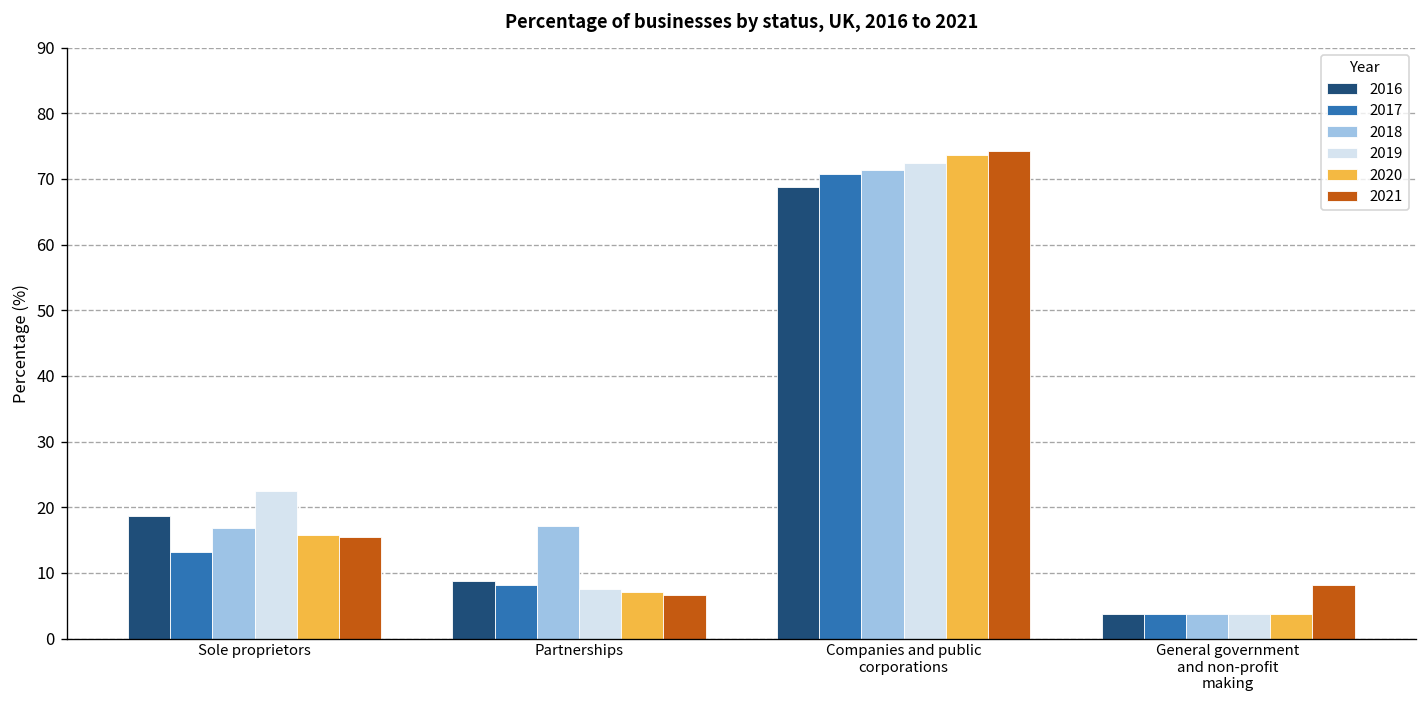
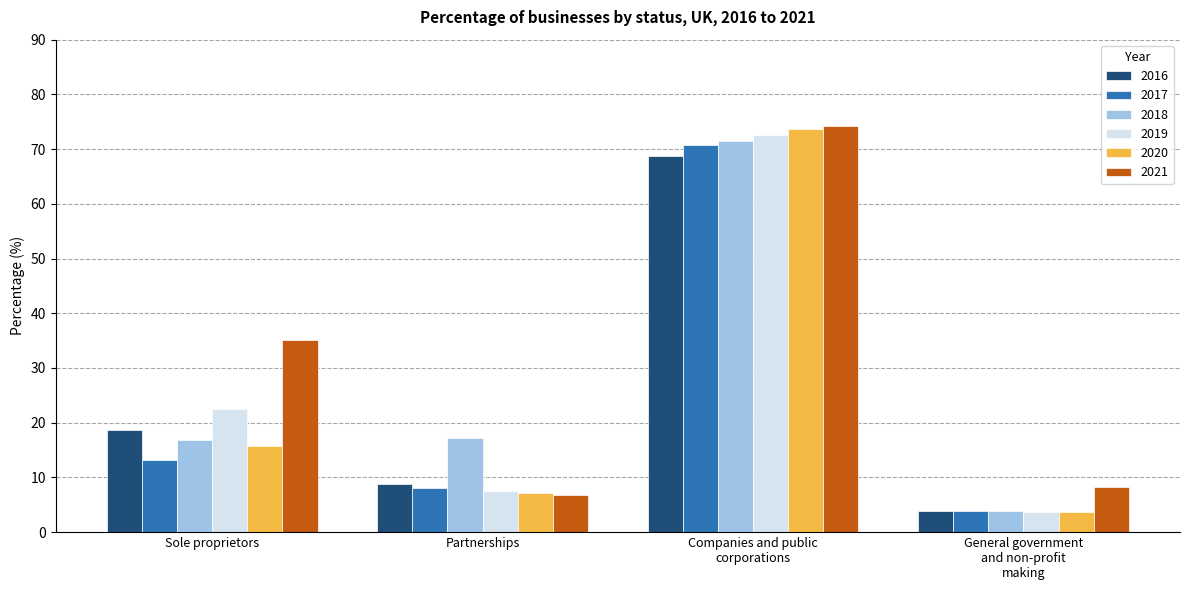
2021, Sole proprietors: 15 -> 35
